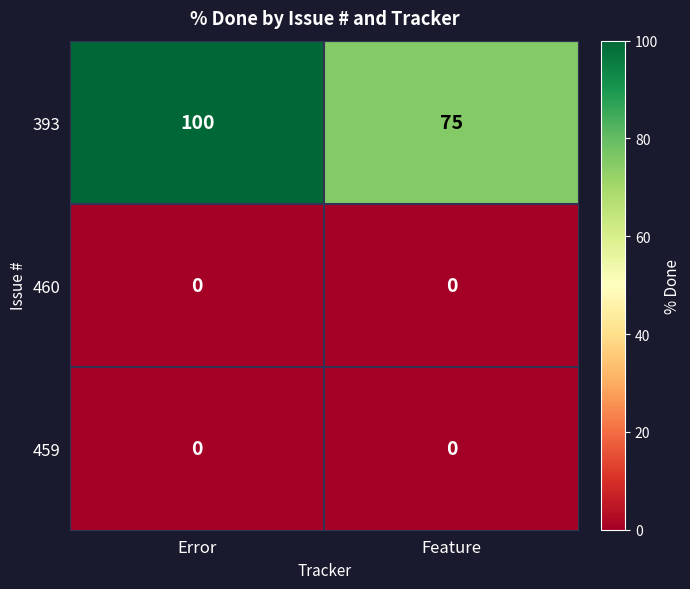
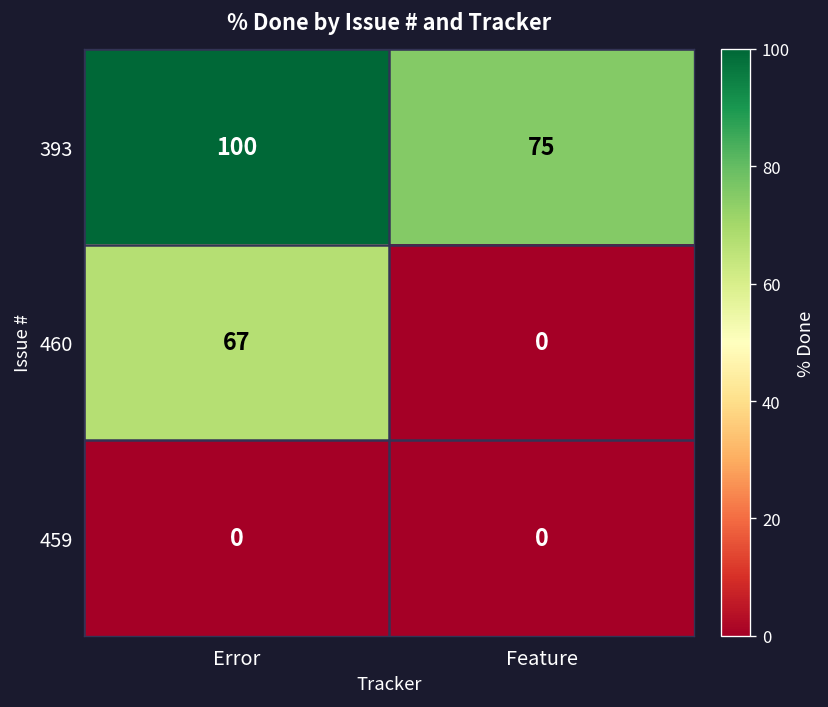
460, Error: 0 -> 67
